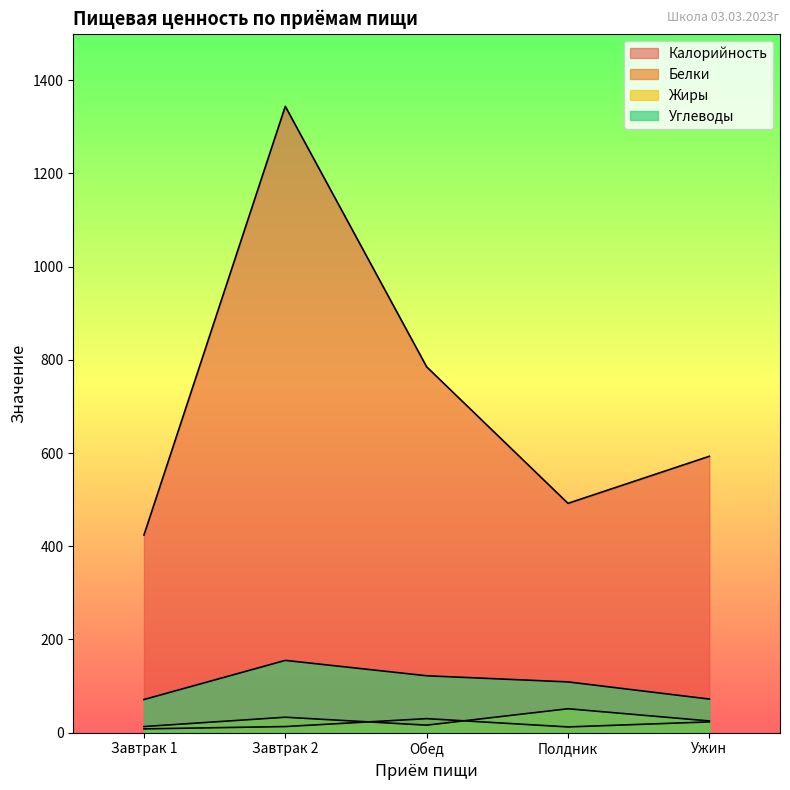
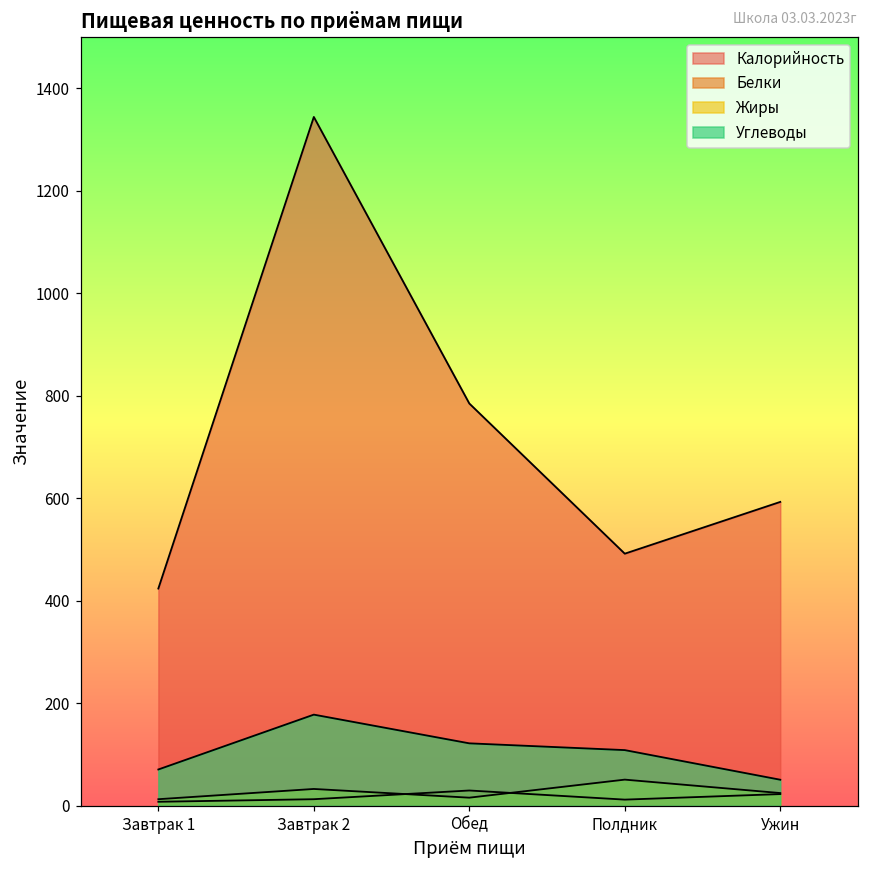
Углеводы, Завтрак 2: 160 -> 180
Углеводы, Ужин: 70 -> 50
